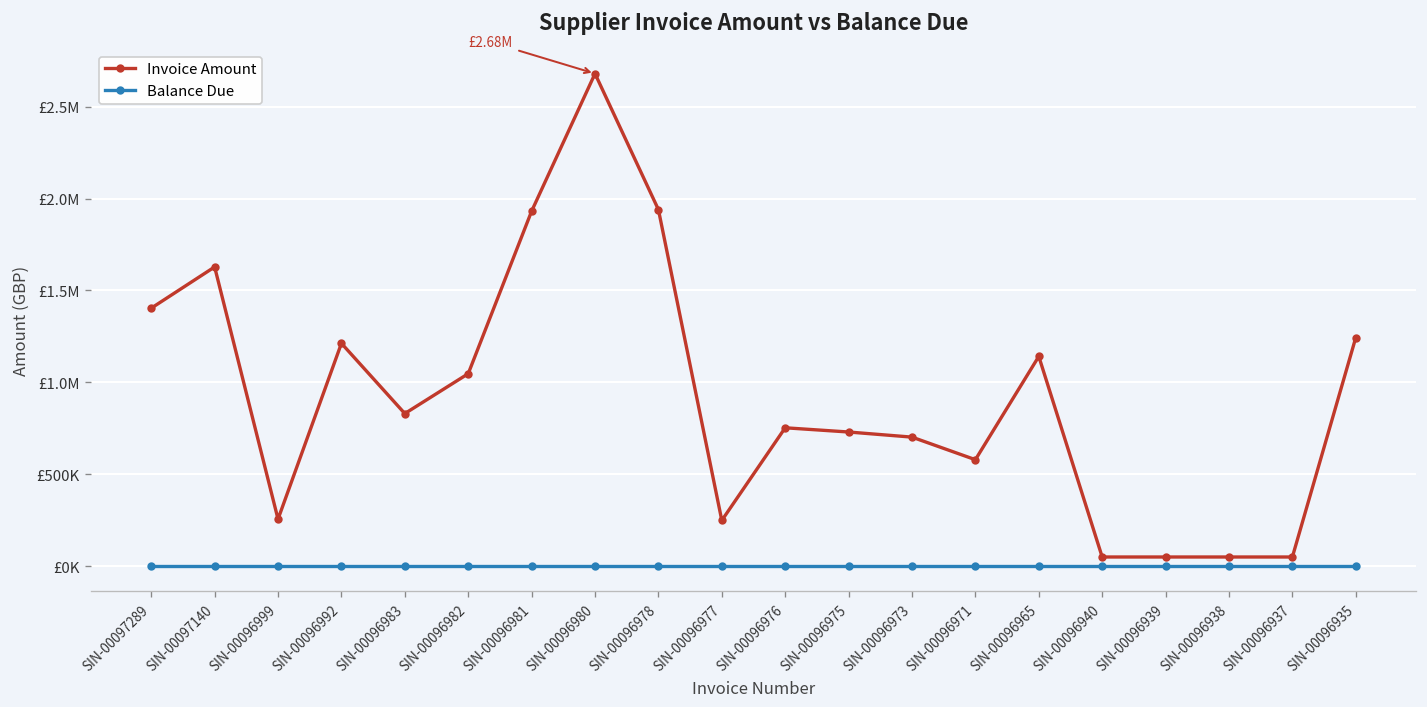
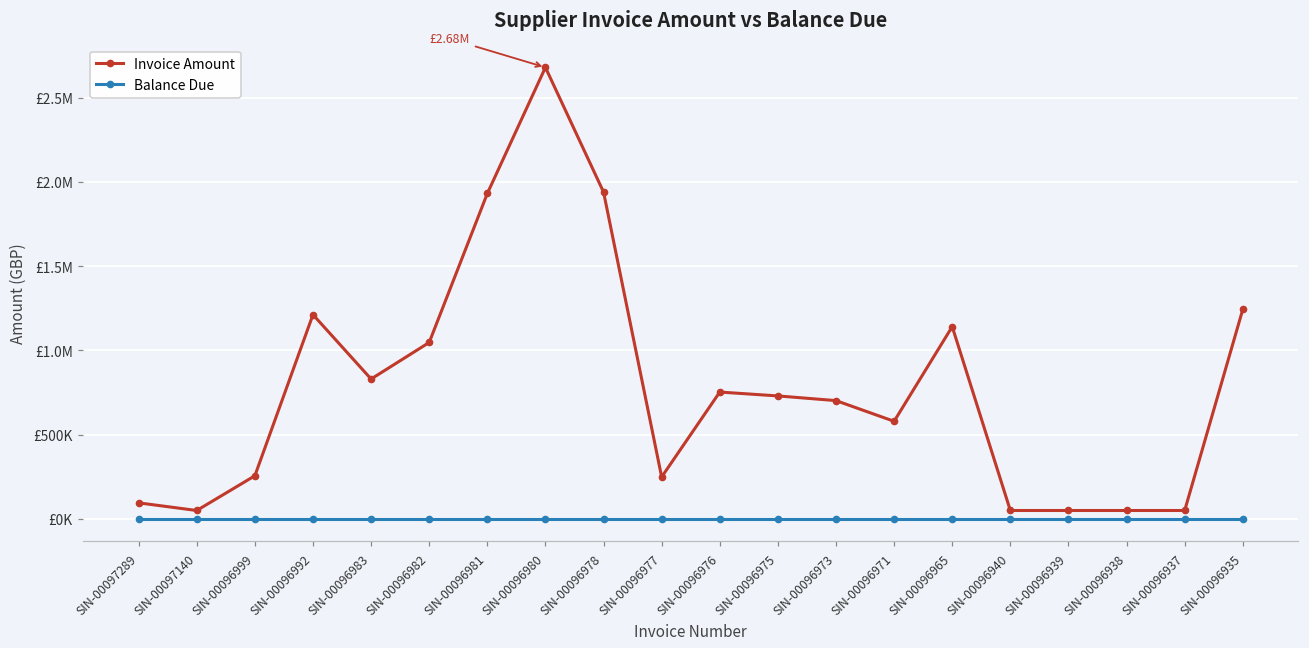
Invoice Amount, SIN-00097289: £1400000 -> £100000
Invoice Amount, SIN-00097140: £1630000 -> £50000
